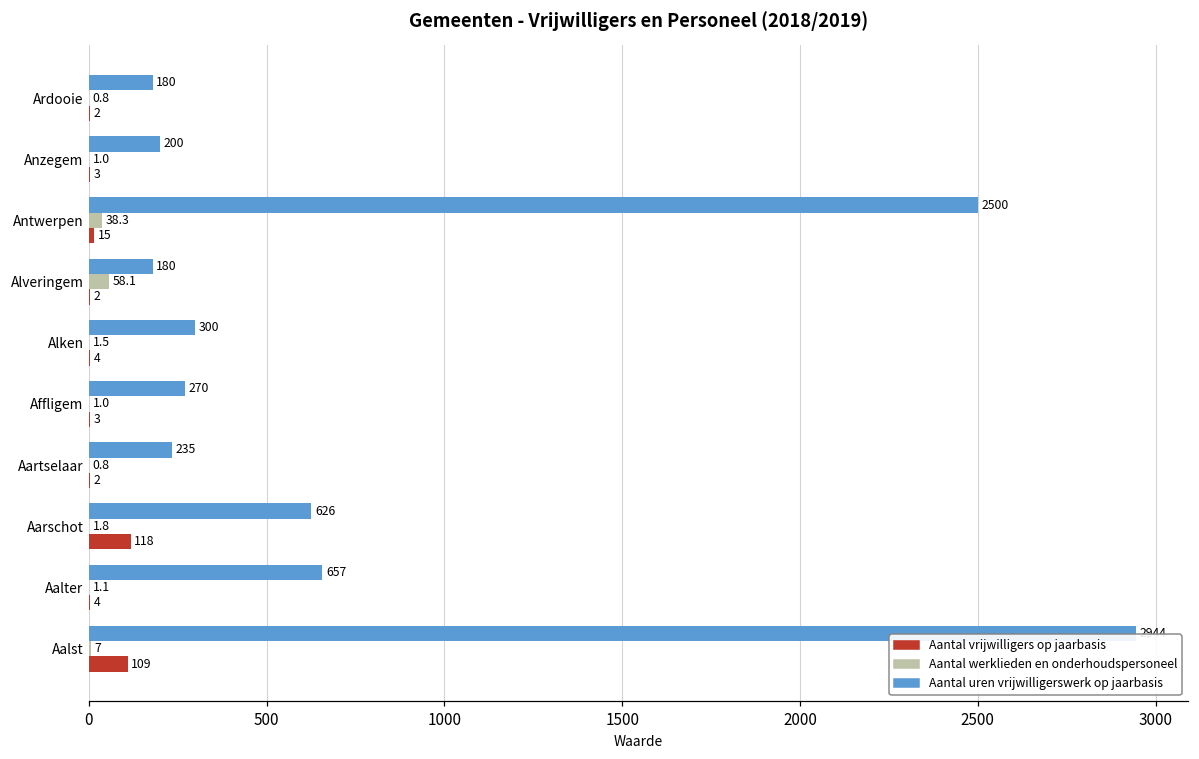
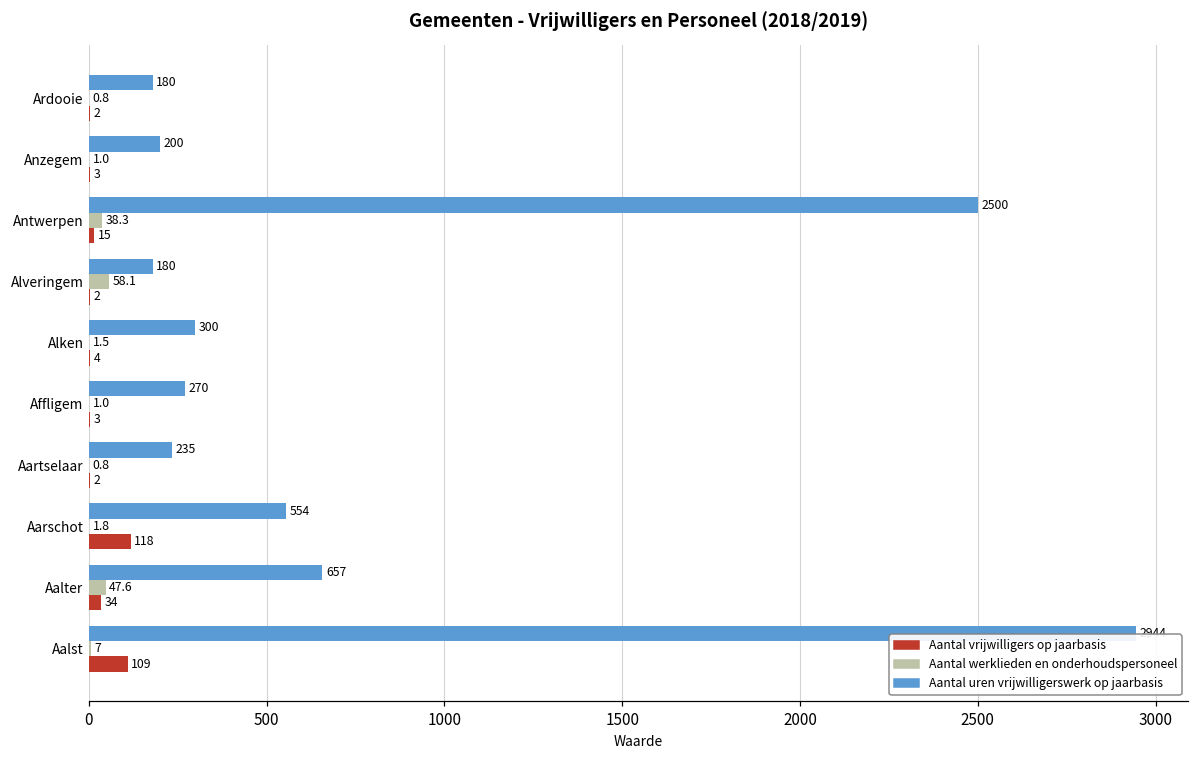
Aantal uren vrijwilligerswerk op jaarbasis, Aarschot: 626 -> 554
Aantal werklieden en onderhoudspersoneel, Aalter: 1.1 -> 47.6
Aantal vrijwilligers op jaarbasis, Aalter: 4 -> 34
